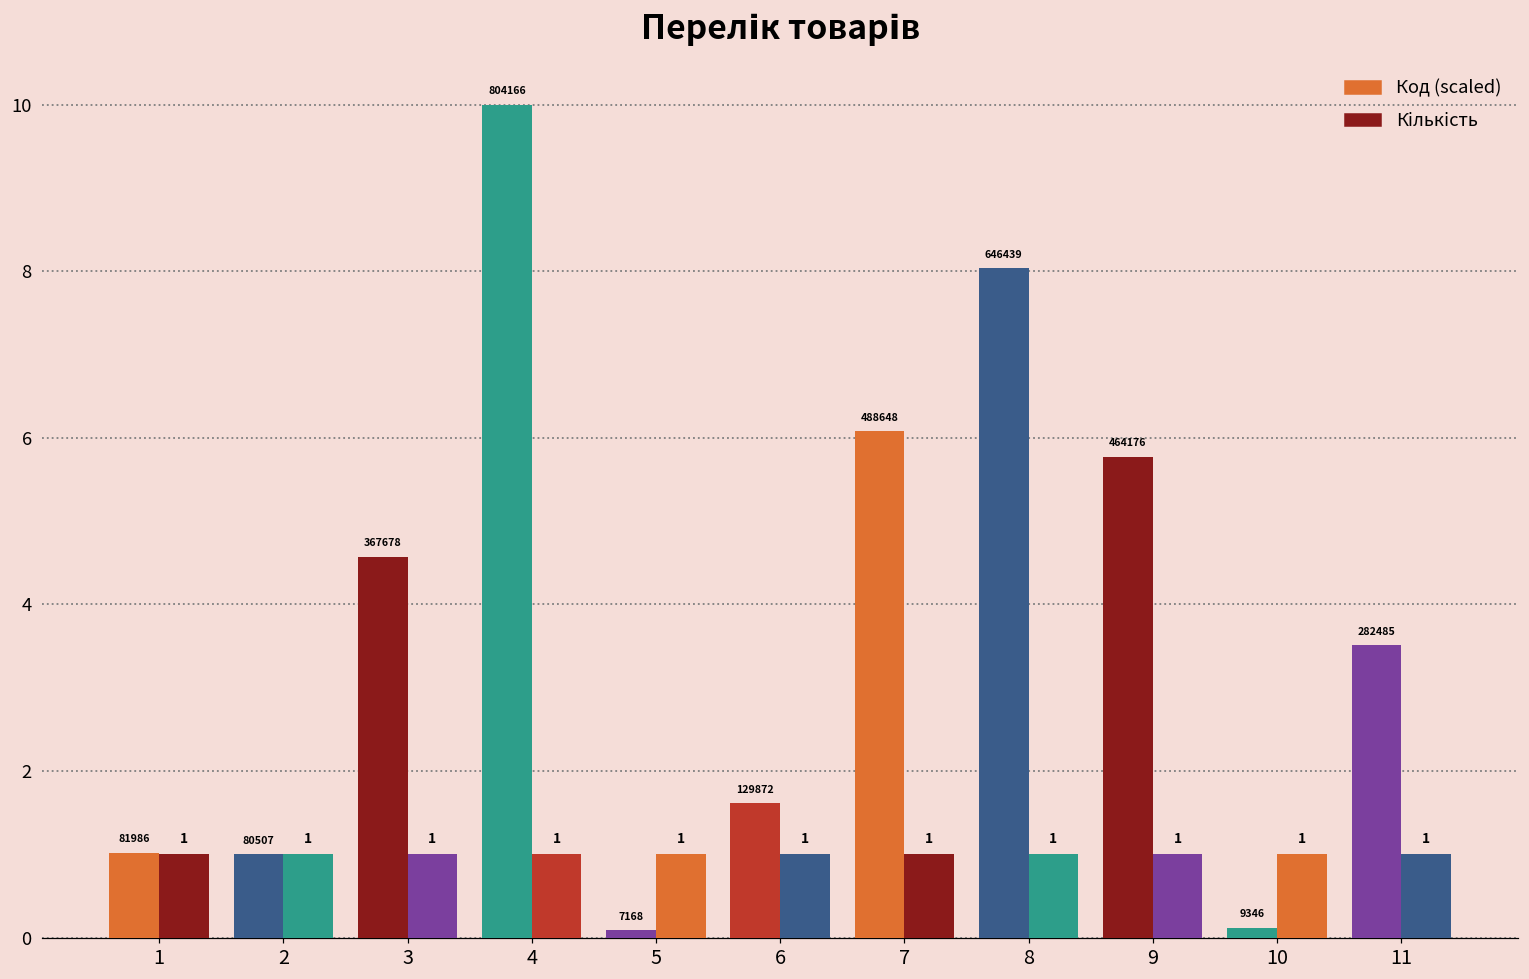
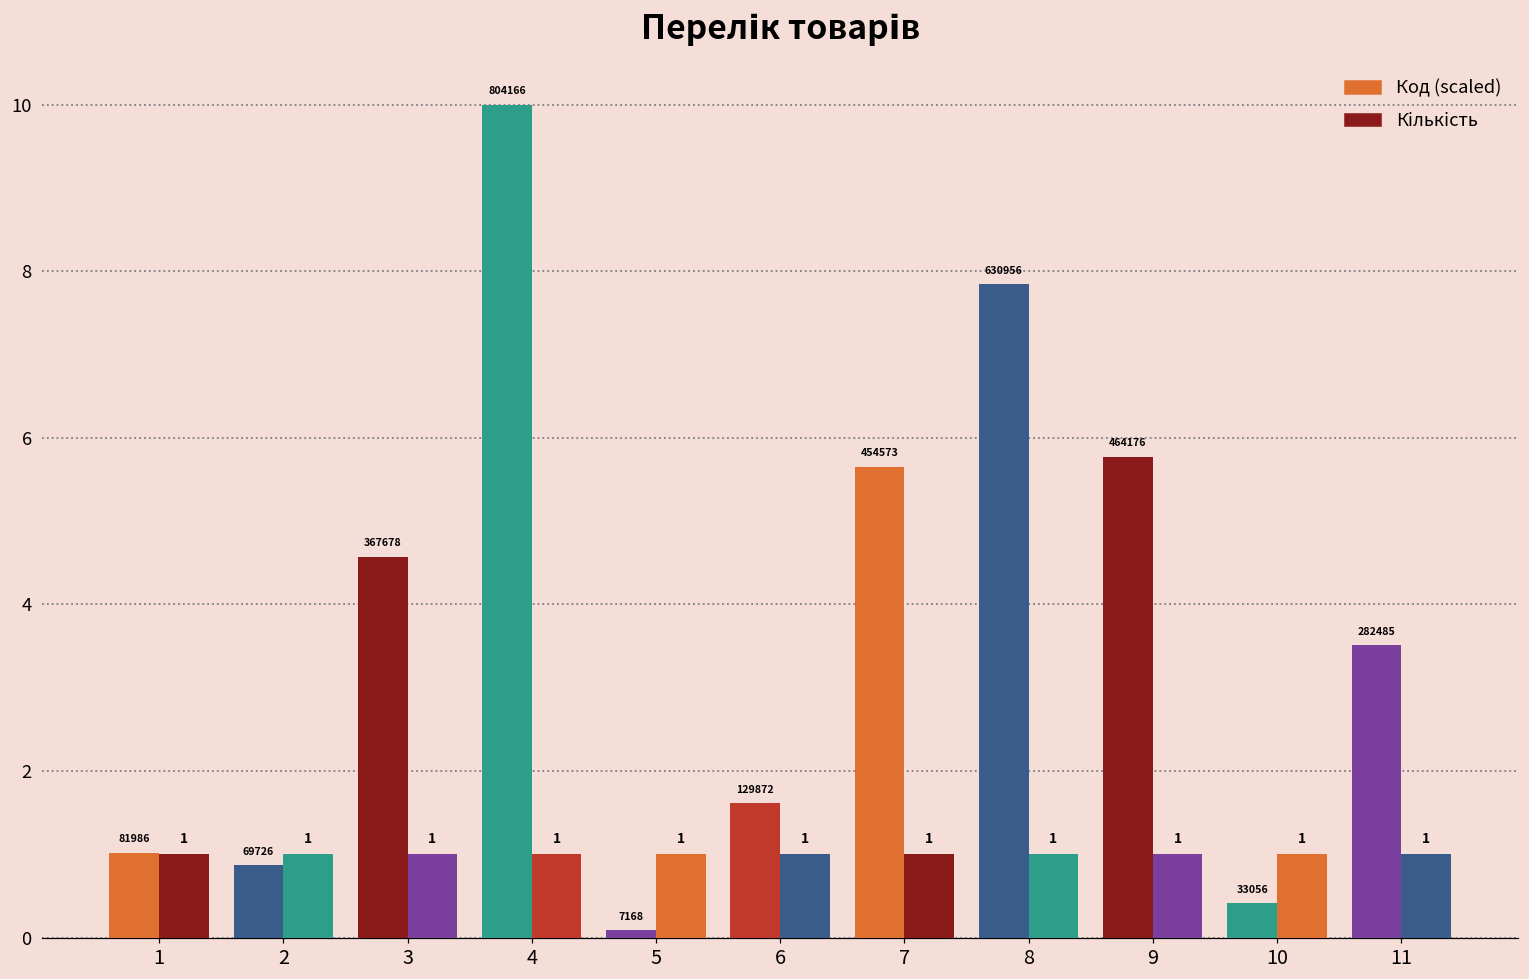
Код (scaled), 2: 80507 -> 69726
Код (scaled), 7: 488648 -> 454573
Код (scaled), 8: 646439 -> 630956
Код (scaled), 10: 9346 -> 33056
